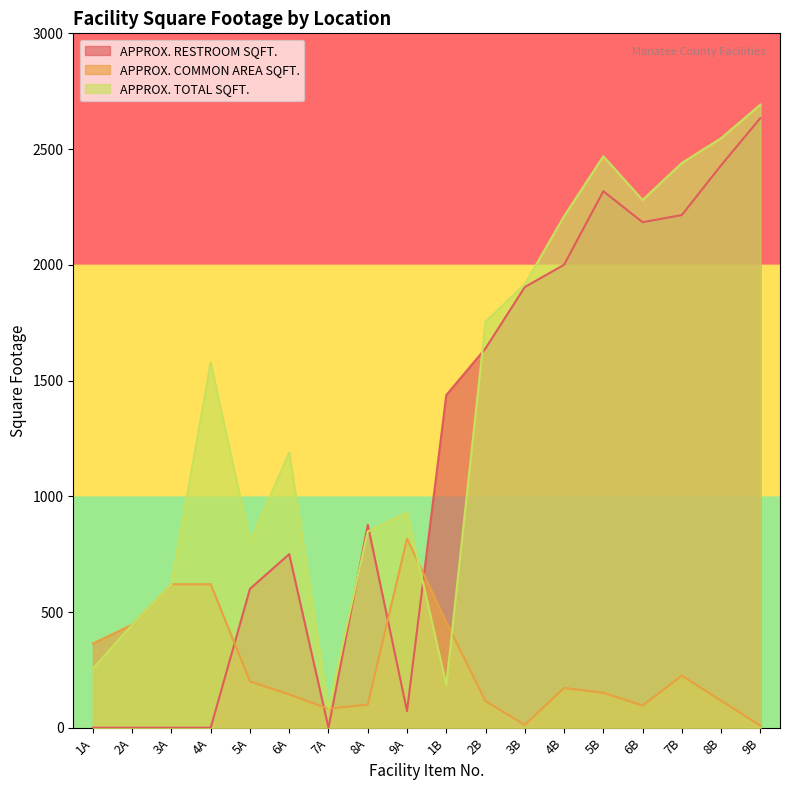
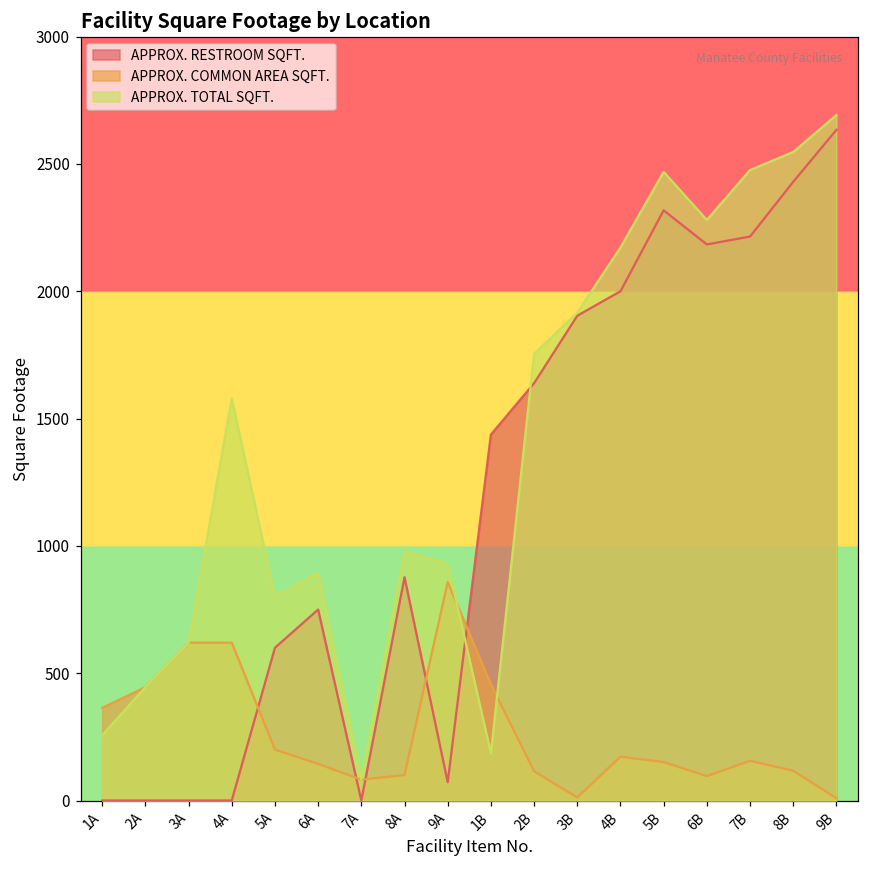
APPROX. TOTAL SQFT., 6A: 1190 -> 890
APPROX. TOTAL SQFT., 8A: 850 -> 980
APPROX. COMMON AREA SQFT., 9A: 820 -> 860
APPROX. TOTAL SQFT., 4B: 2210 -> 2170
APPROX. COMMON AREA SQFT., 7B: 230 -> 160
APPROX. TOTAL SQFT., 7B: 2440 -> 2480
